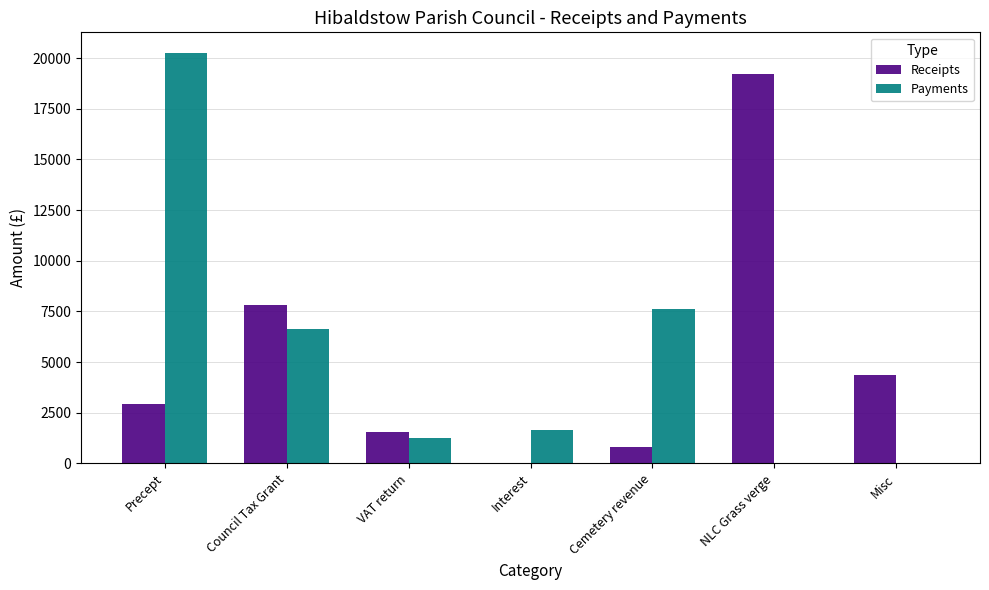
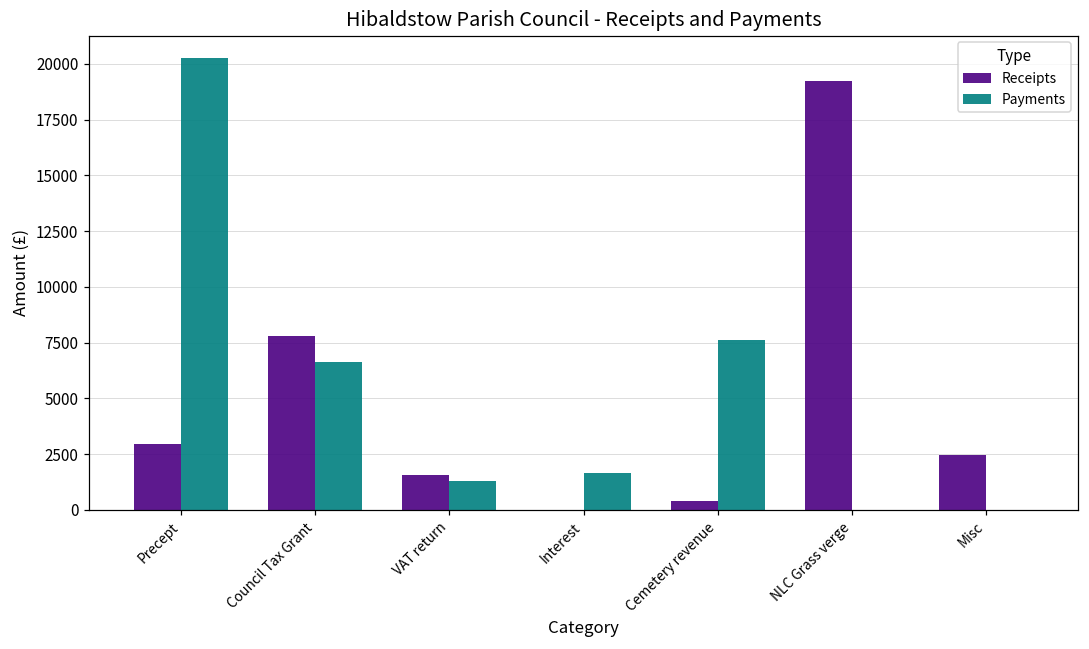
Receipts, Cemetery revenue: 800 -> 400
Receipts, Misc: 4300 -> 2400
